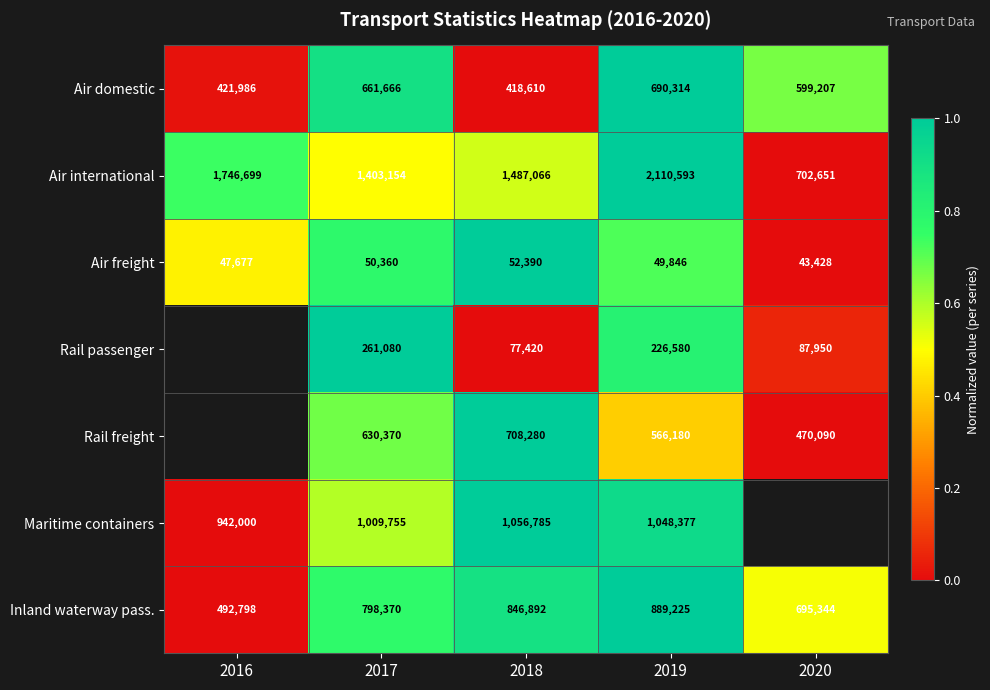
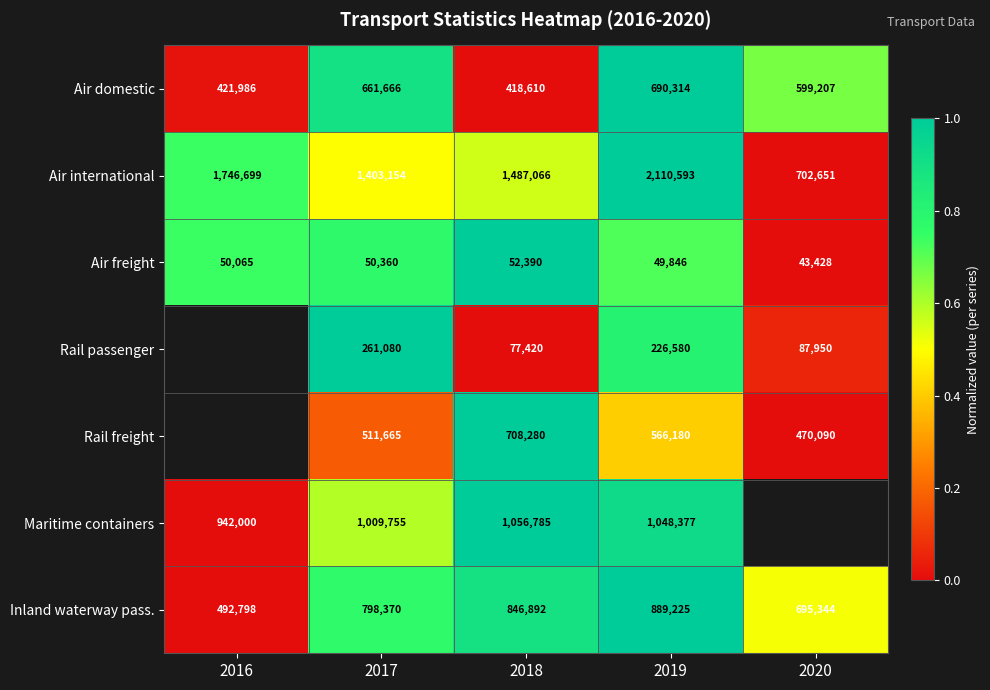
Air freight, 2016: 47,677 -> 50,065
Rail freight, 2017: 630,370 -> 511,665
